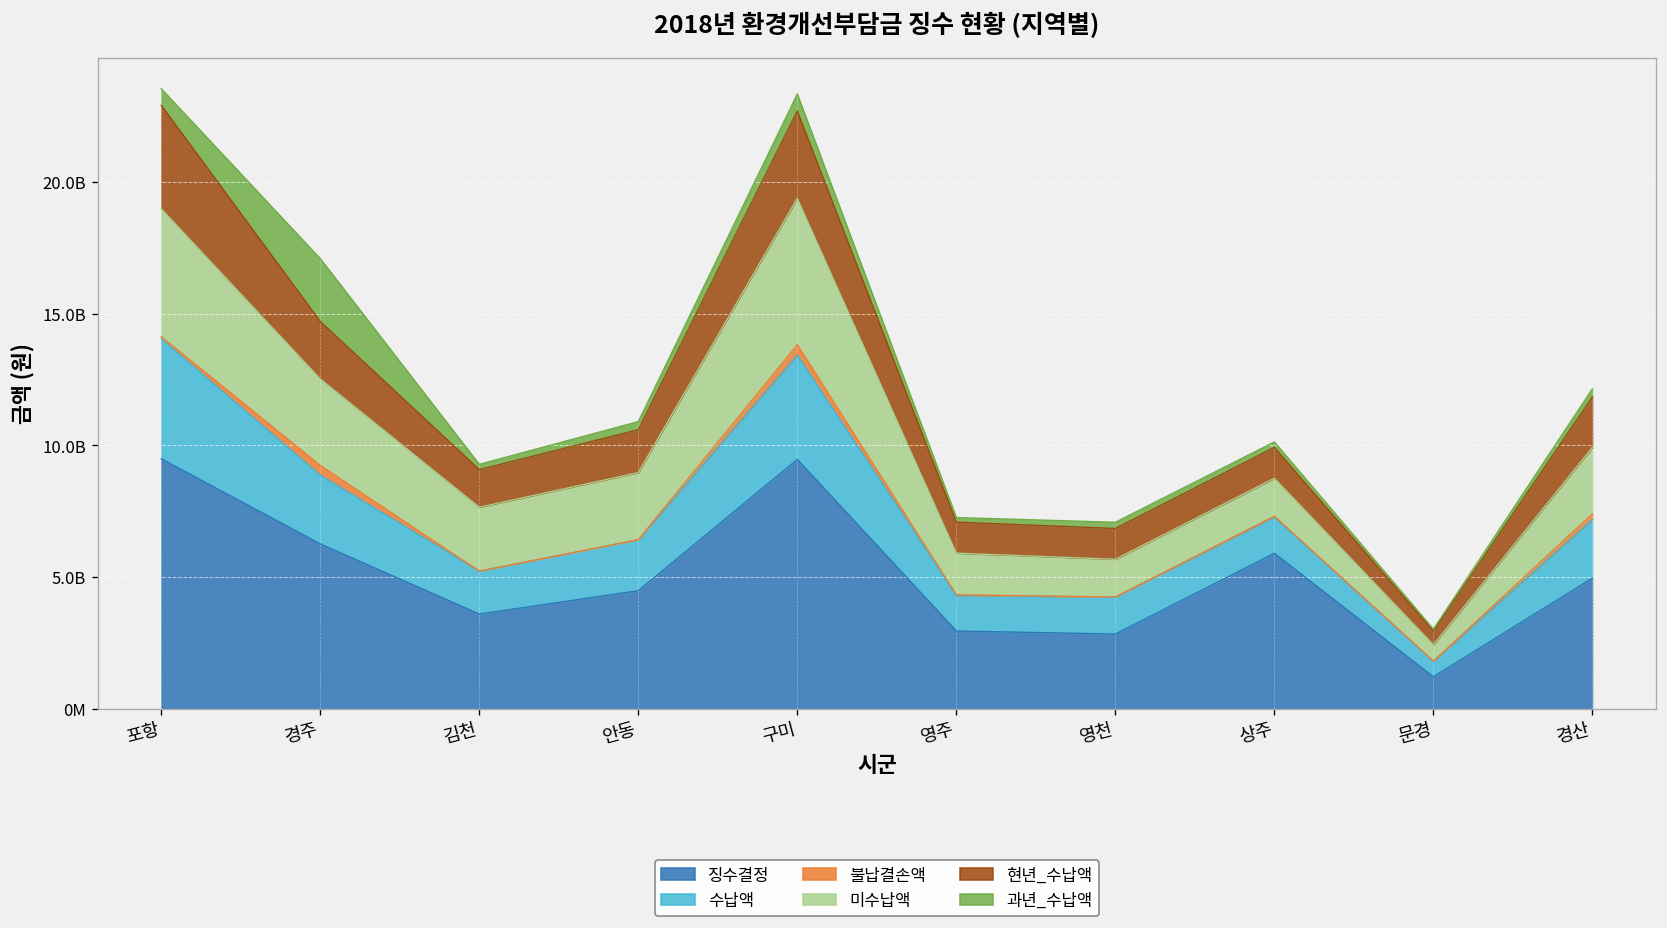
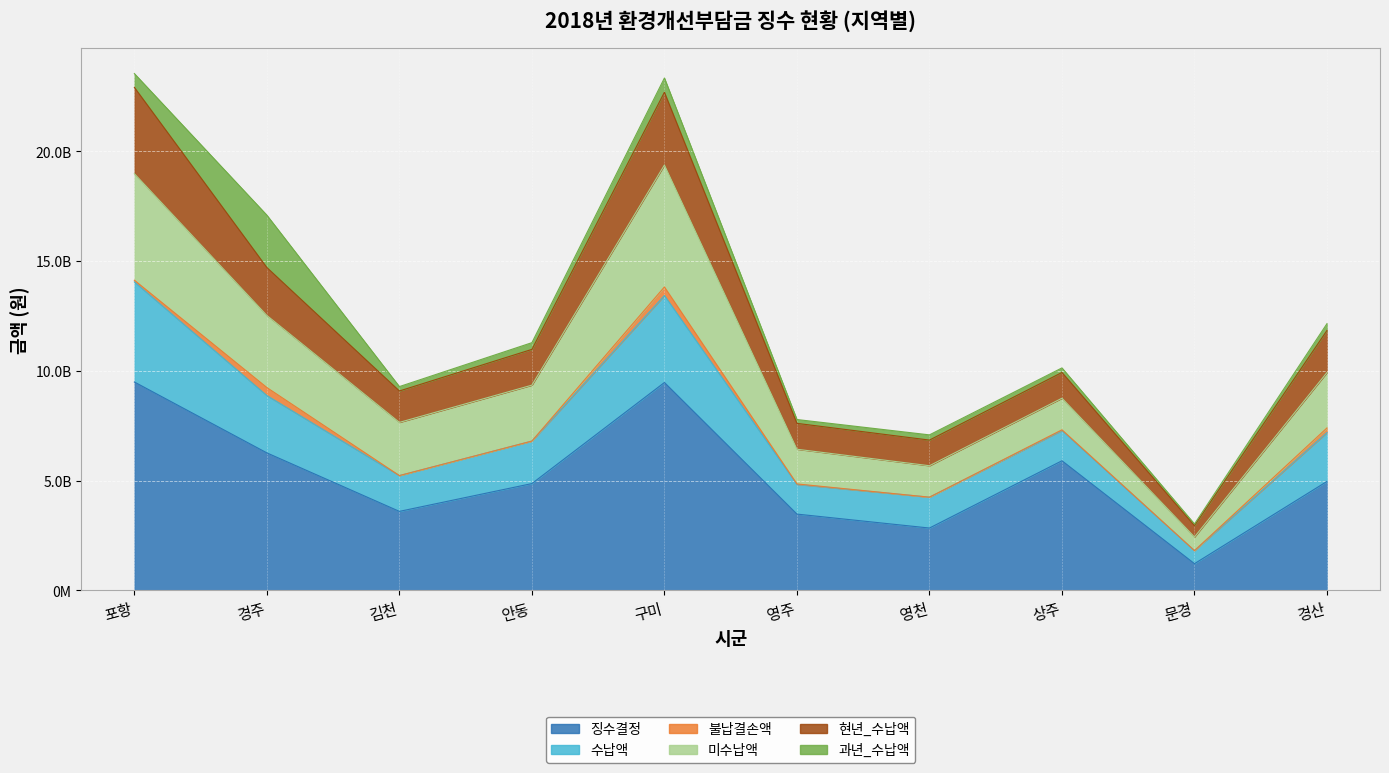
징수결정, 안동: 4500000000 -> 4900000000
징수결정, 영주: 3000000000 -> 3500000000
